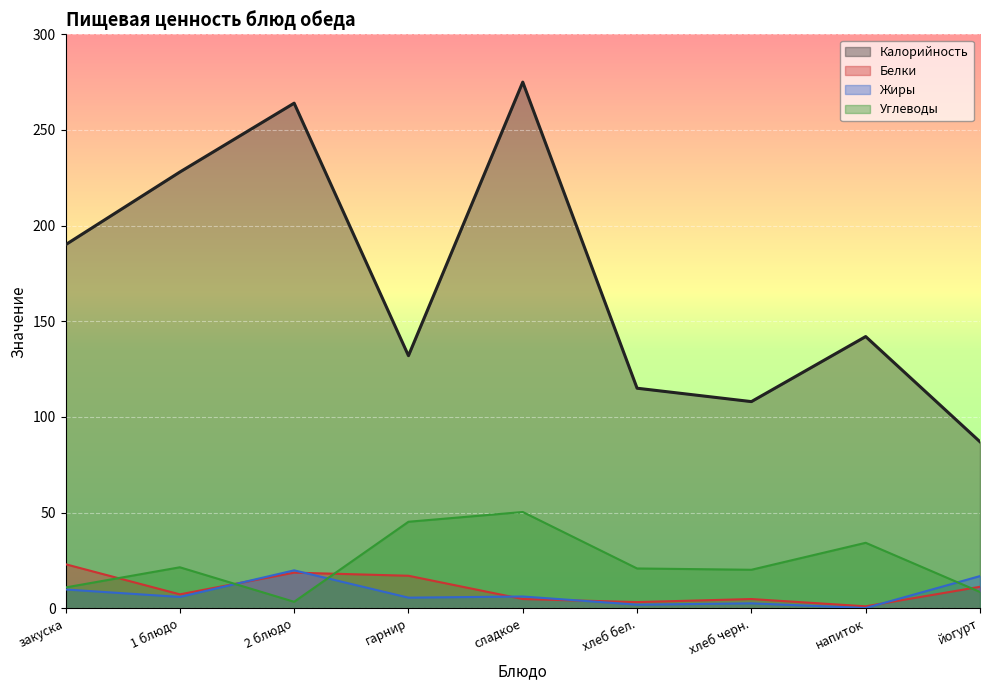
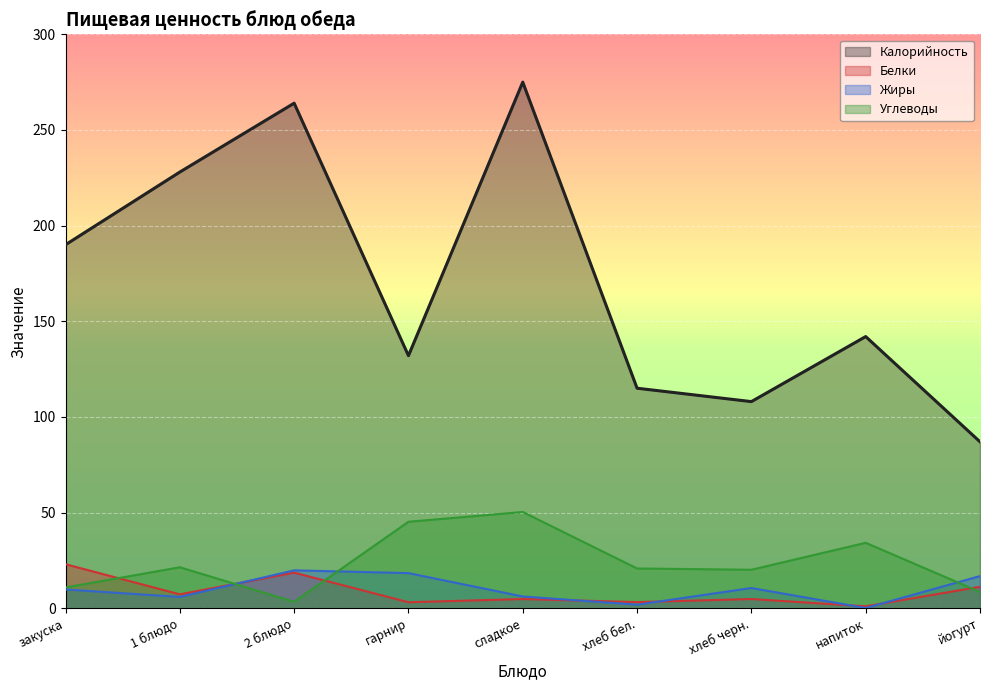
Белки, гарнир: 17 -> 3
Жиры, гарнир: 6 -> 18
Жиры, хлеб черн.: 3 -> 11
